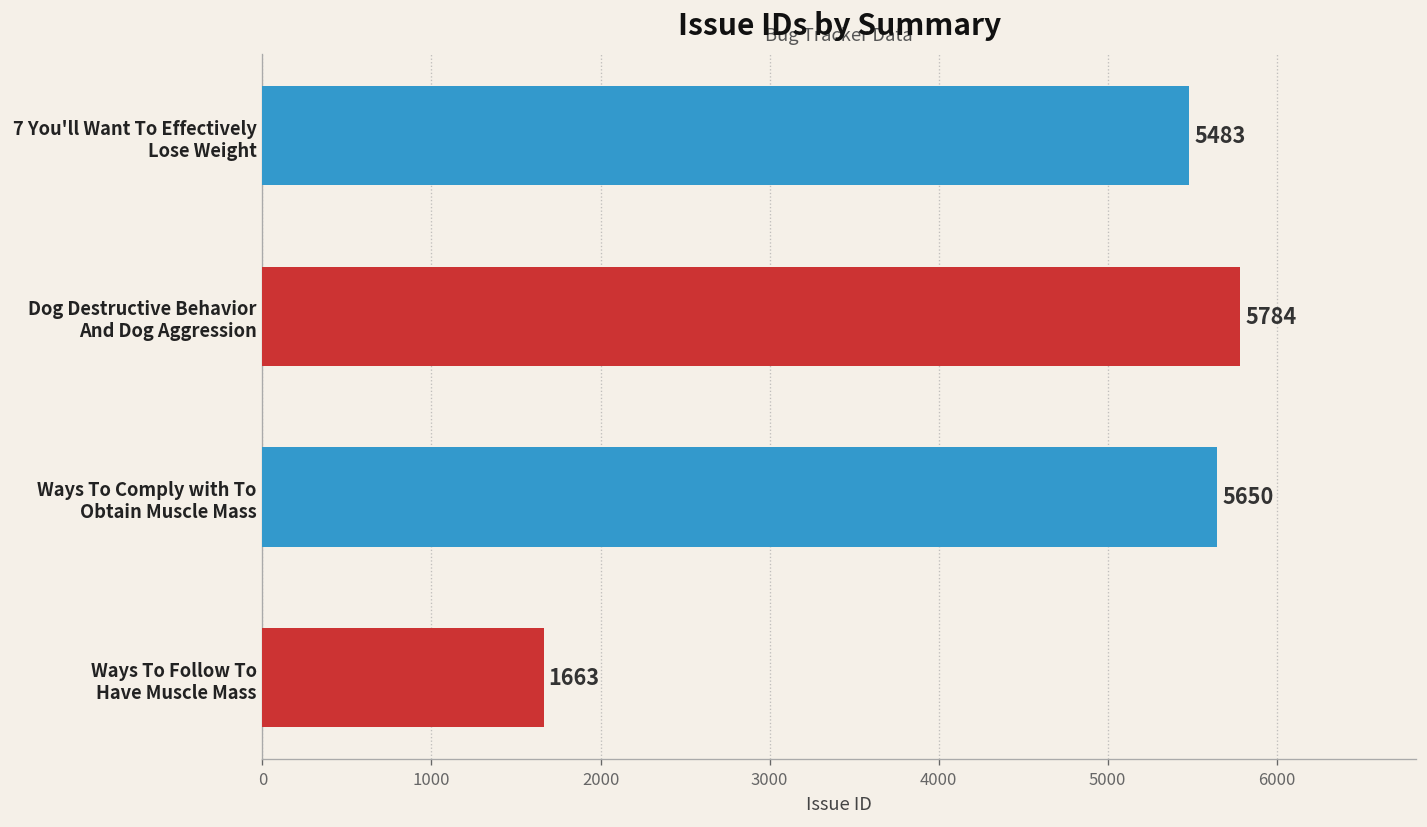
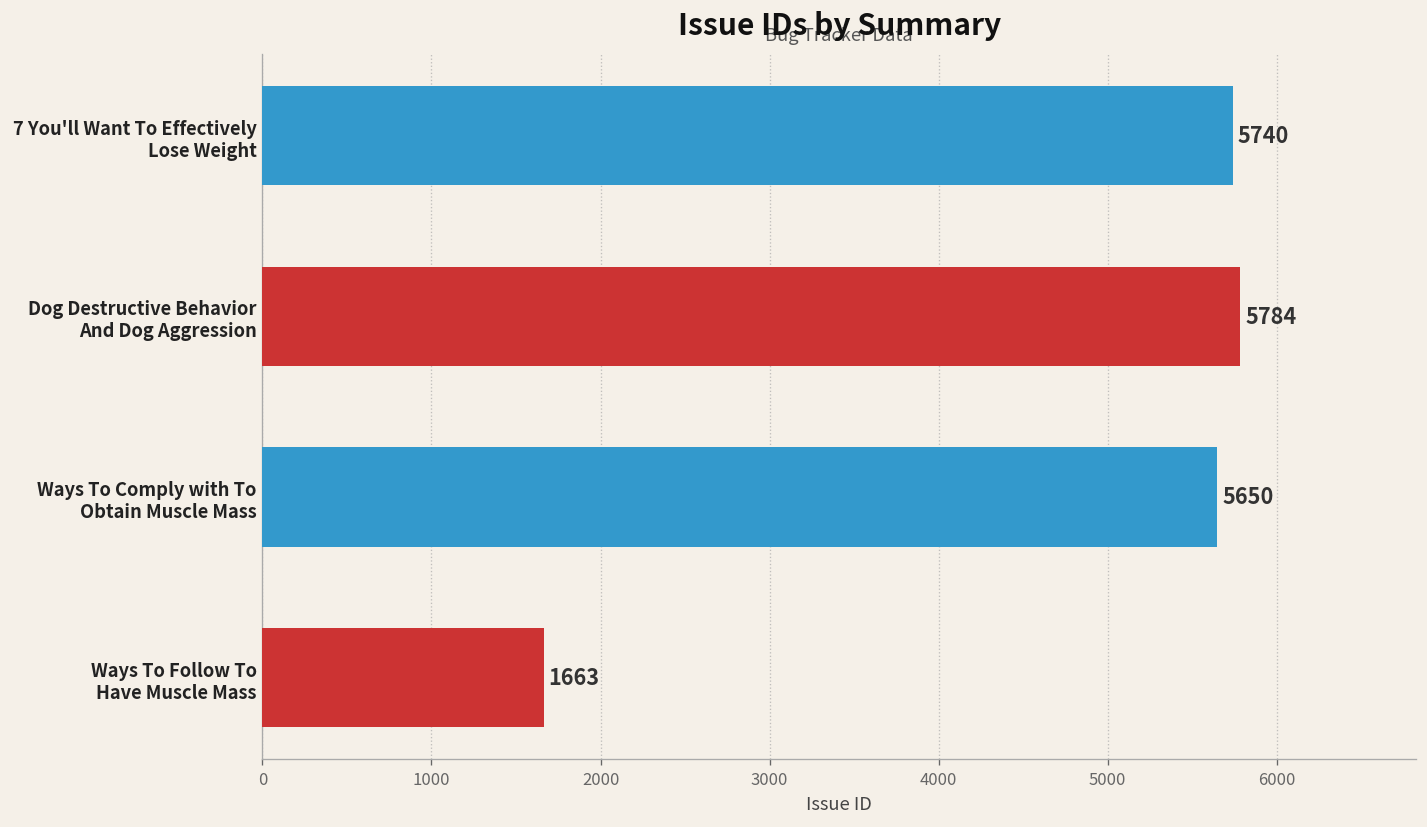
7 You'll Want To Effectively Lose Weight: 5483 -> 5740
